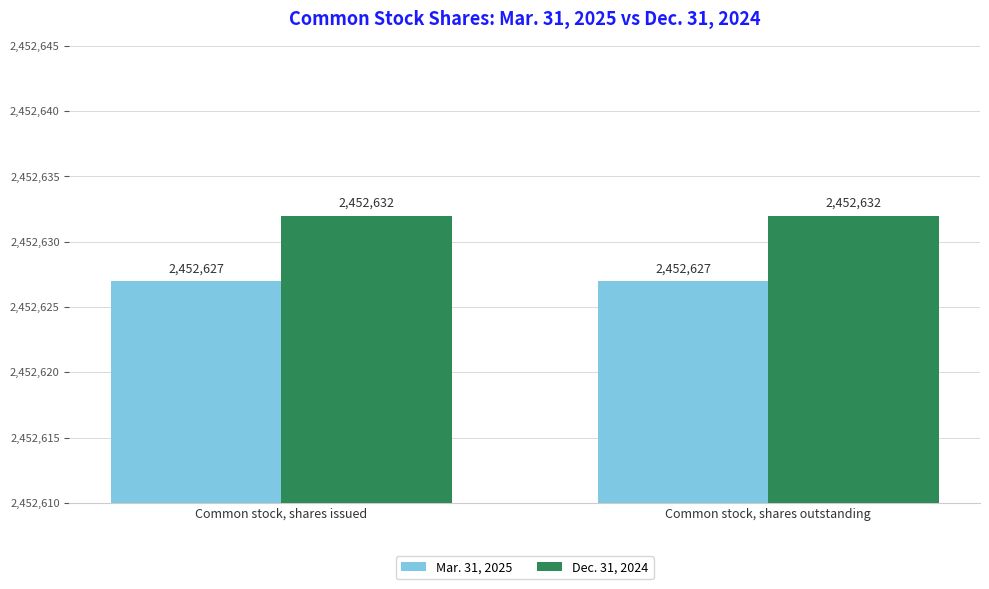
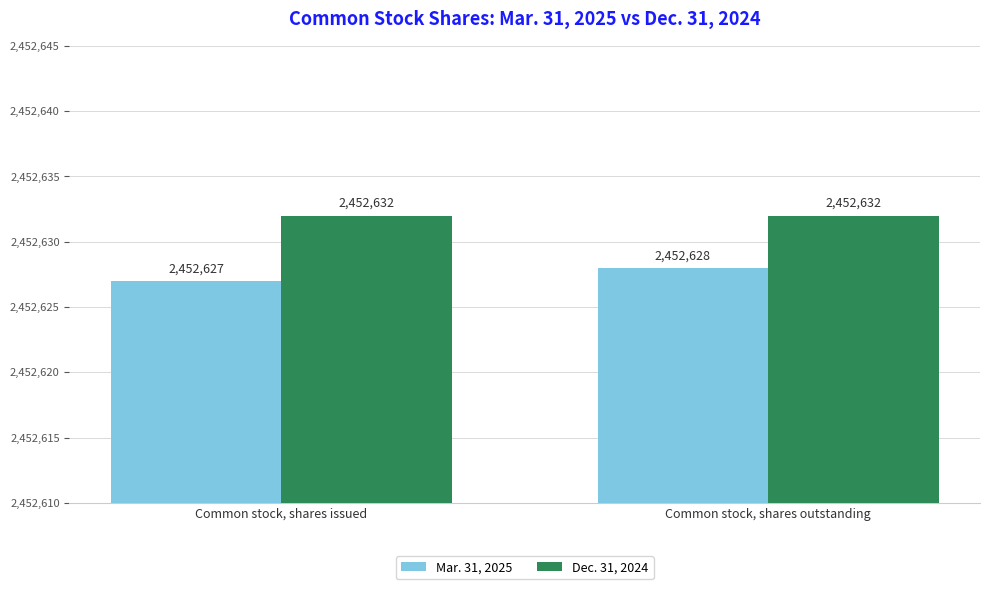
Mar. 31, 2025, Common stock, shares outstanding: 2,452,627 -> 2,452,628
